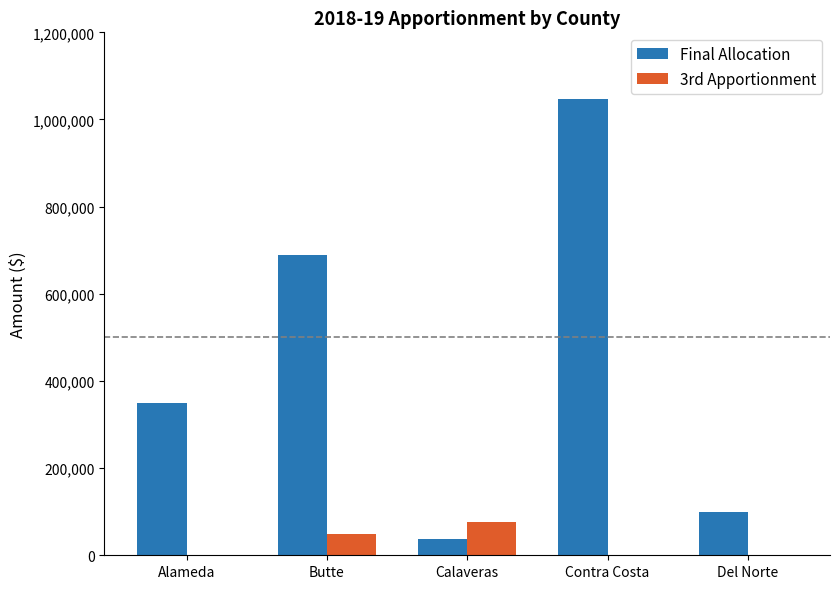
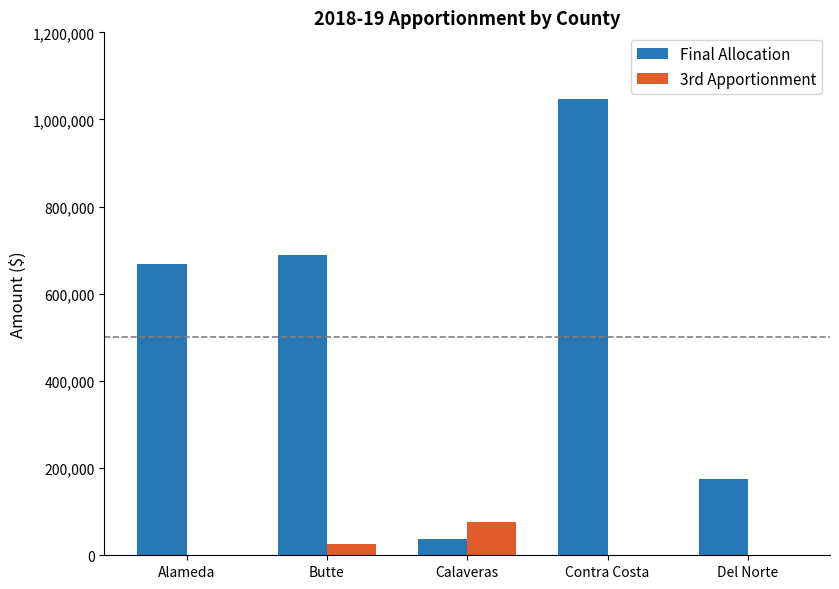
Final Allocation, Alameda: 350,000 -> 670,000
3rd Apportionment, Butte: 50,000 -> 30,000
Final Allocation, Del Norte: 100,000 -> 170,000
